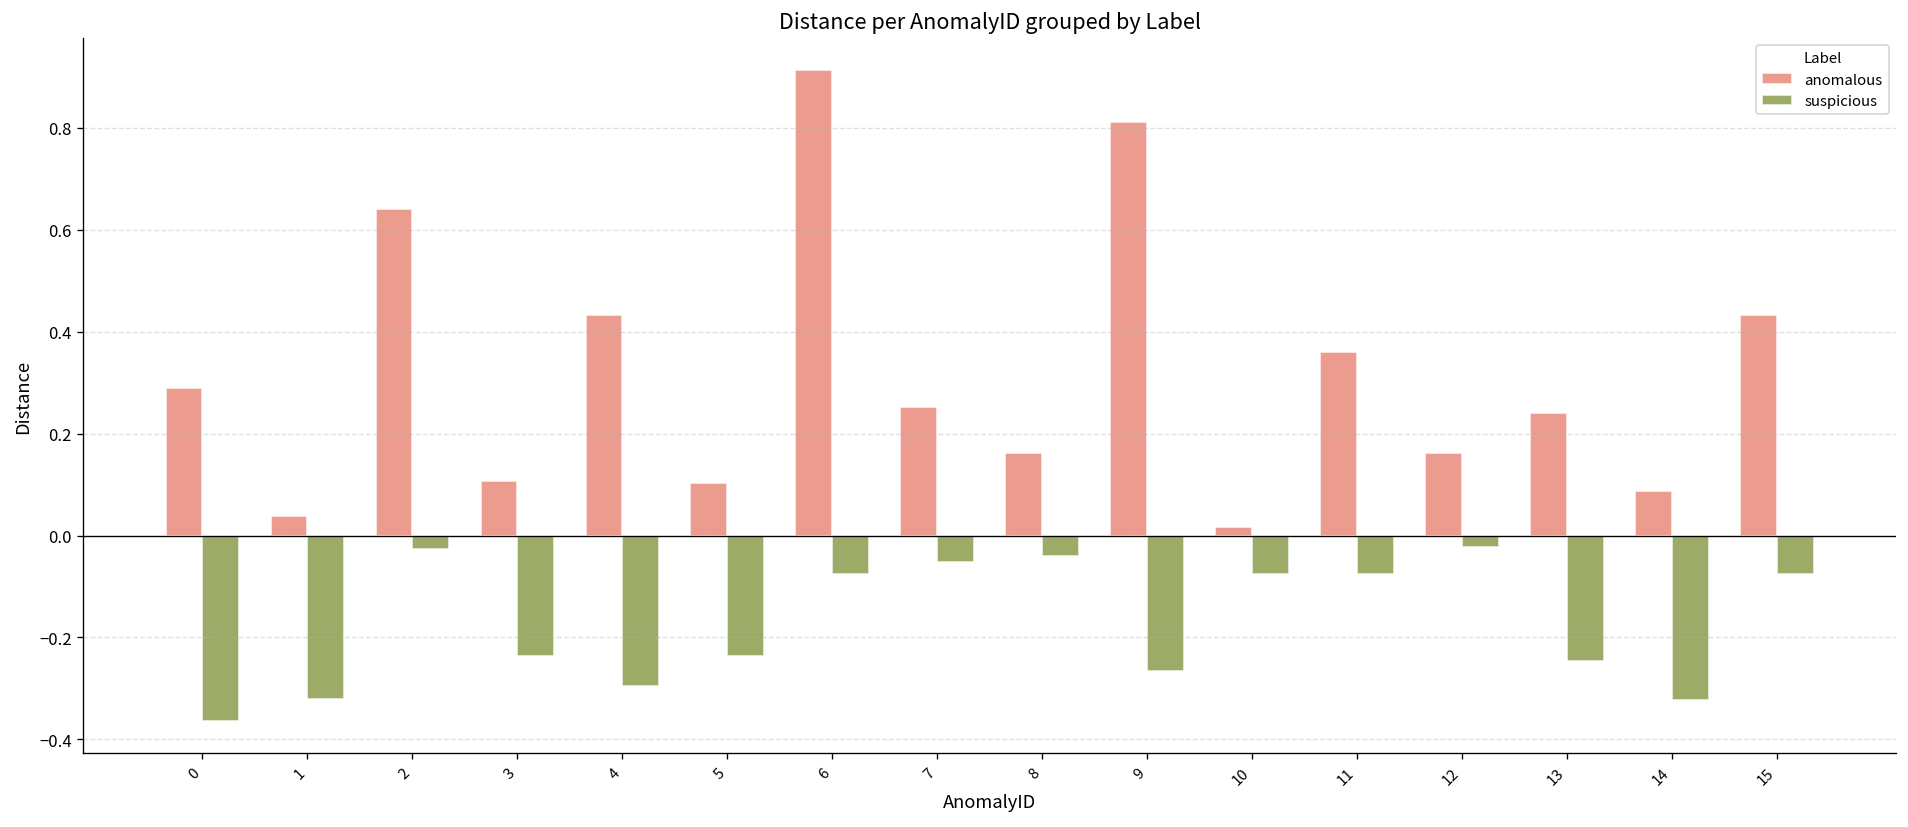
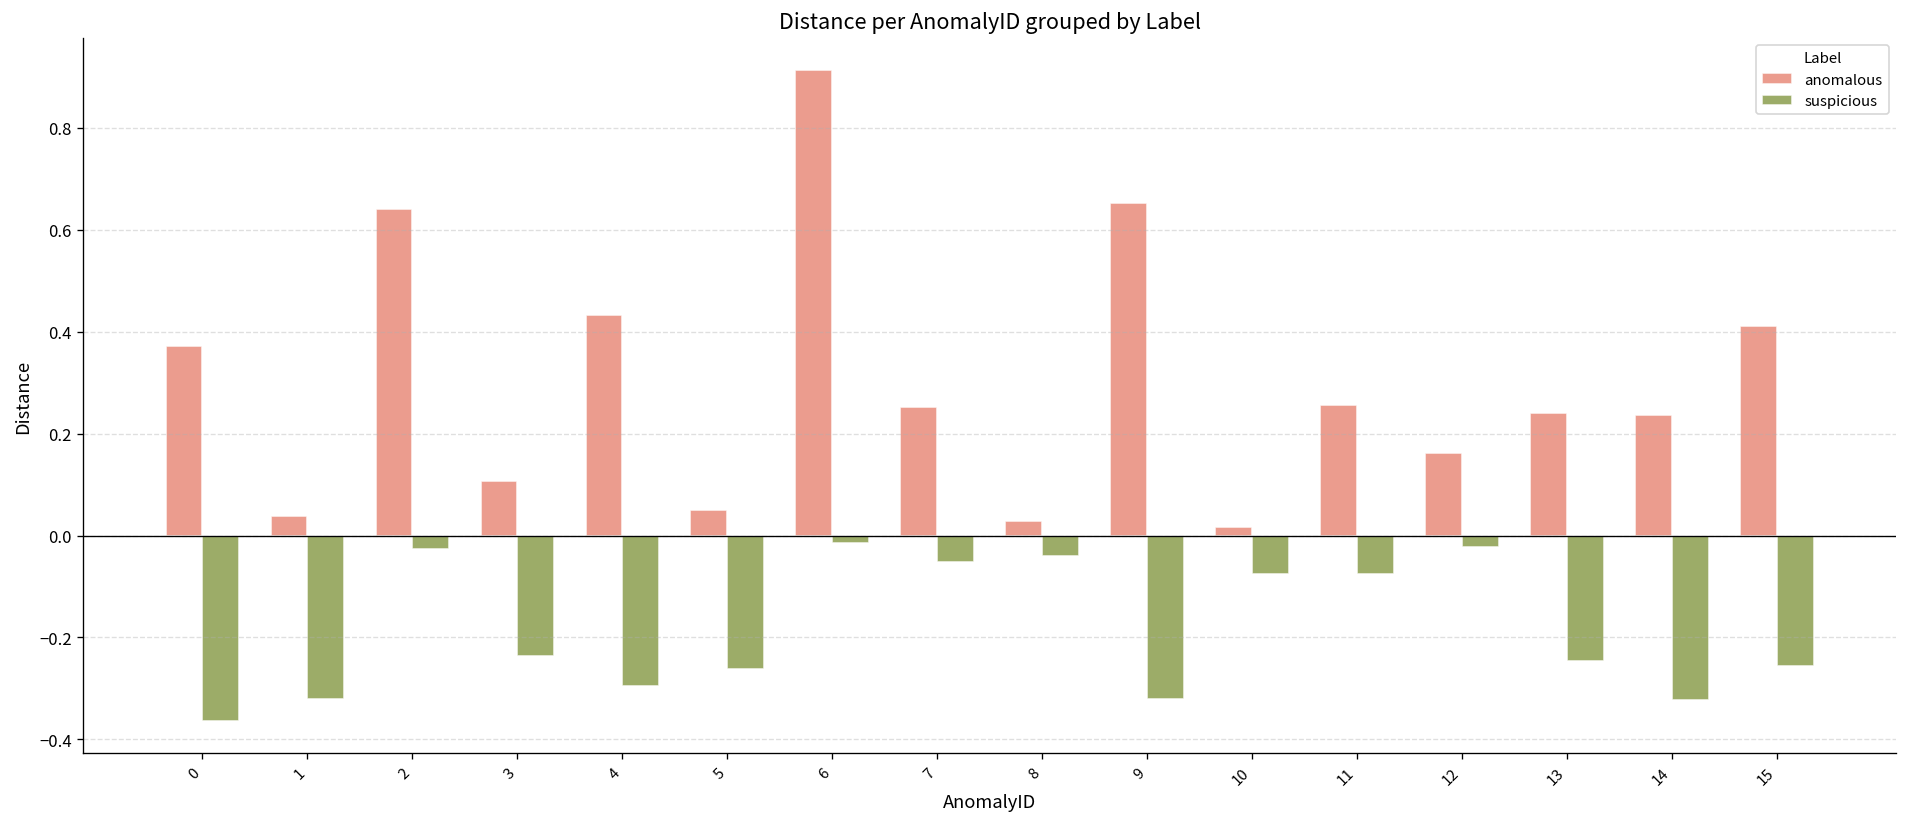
anomalous, 0: 0.29 -> 0.37
anomalous, 5: 0.10 -> 0.05
suspicious, 5: -0.24 -> -0.26
suspicious, 6: -0.08 -> -0.01
anomalous, 8: 0.16 -> 0.03
anomalous, 9: 0.81 -> 0.65
suspicious, 9: -0.26 -> -0.32
anomalous, 11: 0.36 -> 0.26
anomalous, 14: 0.09 -> 0.24
anomalous, 15: 0.43 -> 0.41
suspicious, 15: -0.08 -> -0.26
